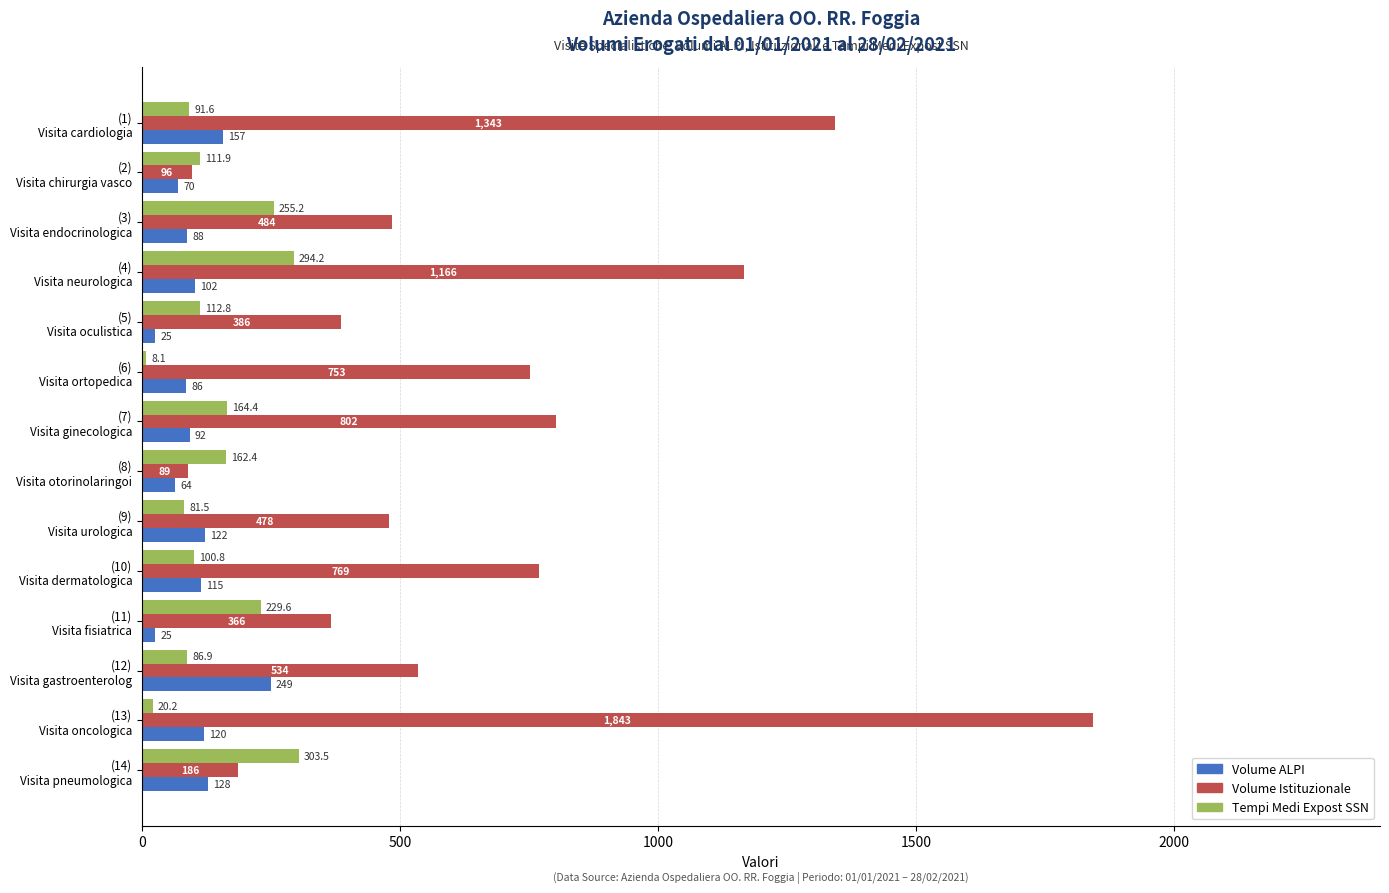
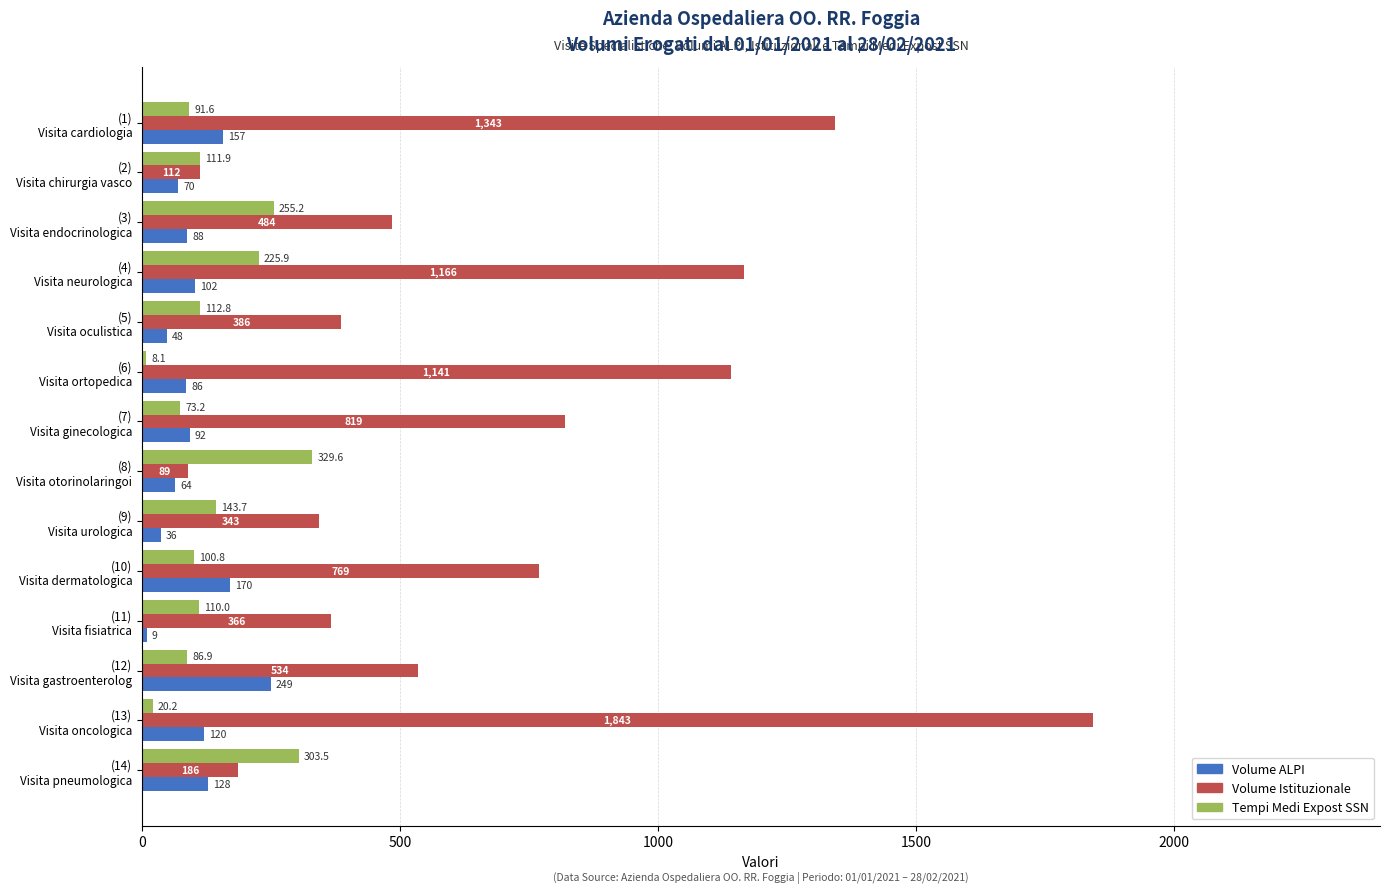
Volume Istituzionale, (2) Visita chirurgia vasco: 96 -> 112
Tempi Medi Expost SSN, (4) Visita neurologica: 294.2 -> 225.9
Volume ALPI, (5) Visita oculistica: 25 -> 48
Volume Istituzionale, (6) Visita ortopedica: 753 -> 1,141
Tempi Medi Expost SSN, (7) Visita ginecologica: 164.4 -> 73.2
Volume Istituzionale, (7) Visita ginecologica: 802 -> 819
Tempi Medi Expost SSN, (8) Visita otorinolaringoi: 162.4 -> 329.6
Tempi Medi Expost SSN, (9) Visita urologica: 81.5 -> 143.7
Volume Istituzionale, (9) Visita urologica: 478 -> 343
Volume ALPI, (9) Visita urologica: 122 -> 36
Volume ALPI, (10) Visita dermatologica: 115 -> 170
Tempi Medi Expost SSN, (11) Visita fisiatrica: 229.6 -> 110.0
Volume ALPI, (11) Visita fisiatrica: 25 -> 9
